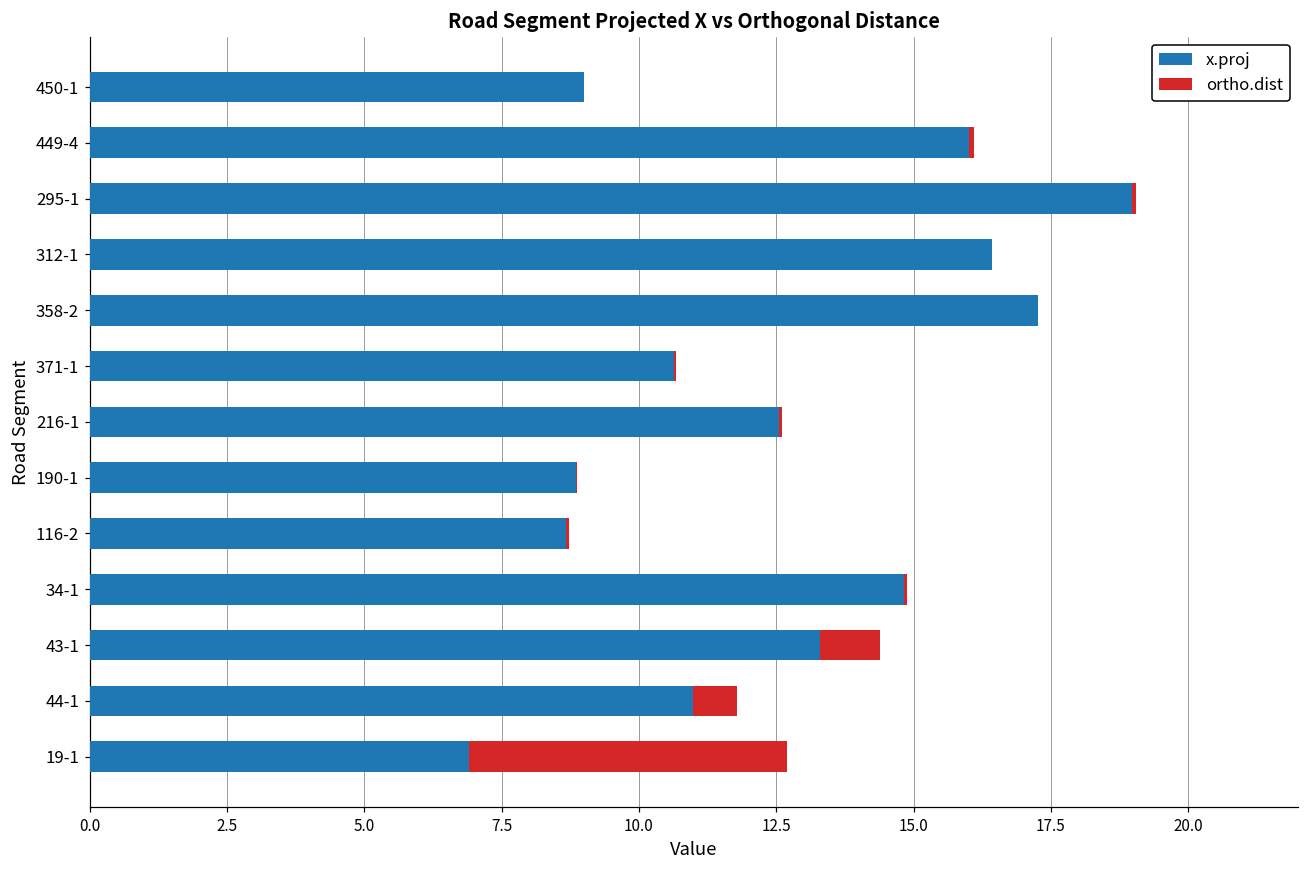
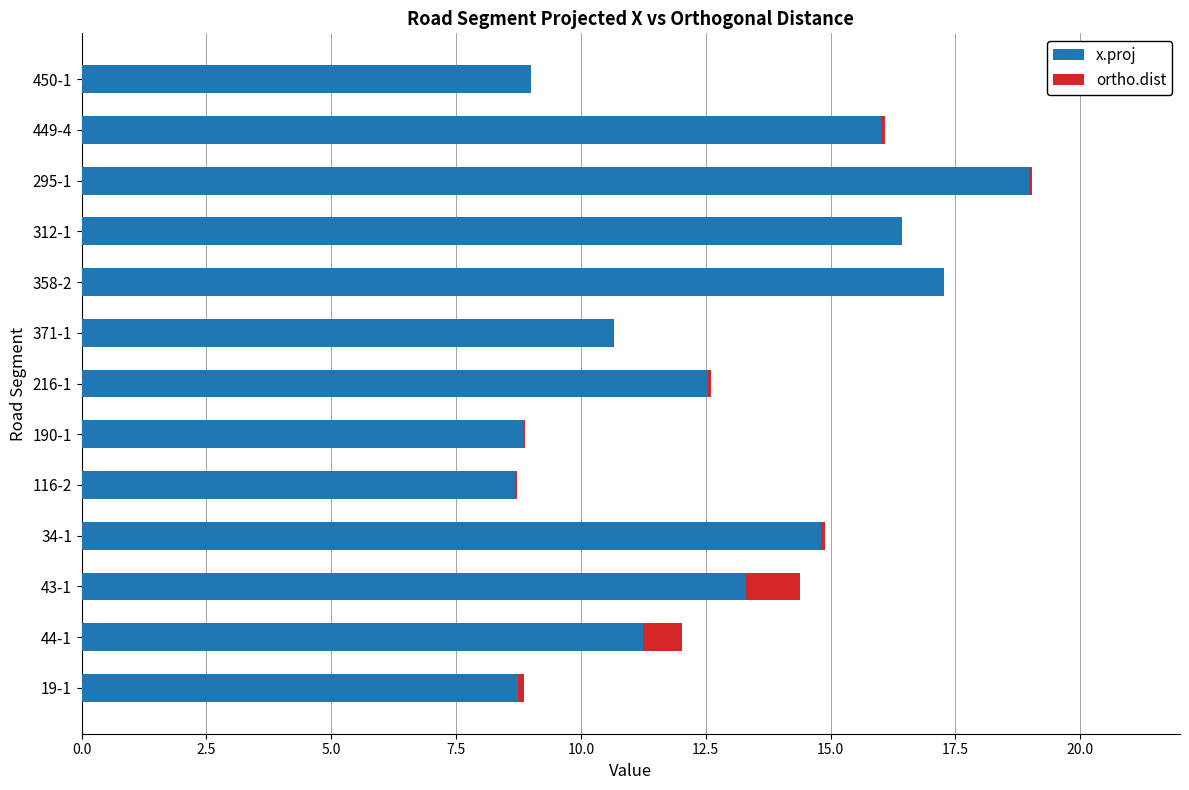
x.proj, 44-1: 11.0 -> 11.2
x.proj, 19-1: 6.9 -> 8.7
ortho.dist, 19-1: 5.8 -> 0.1
